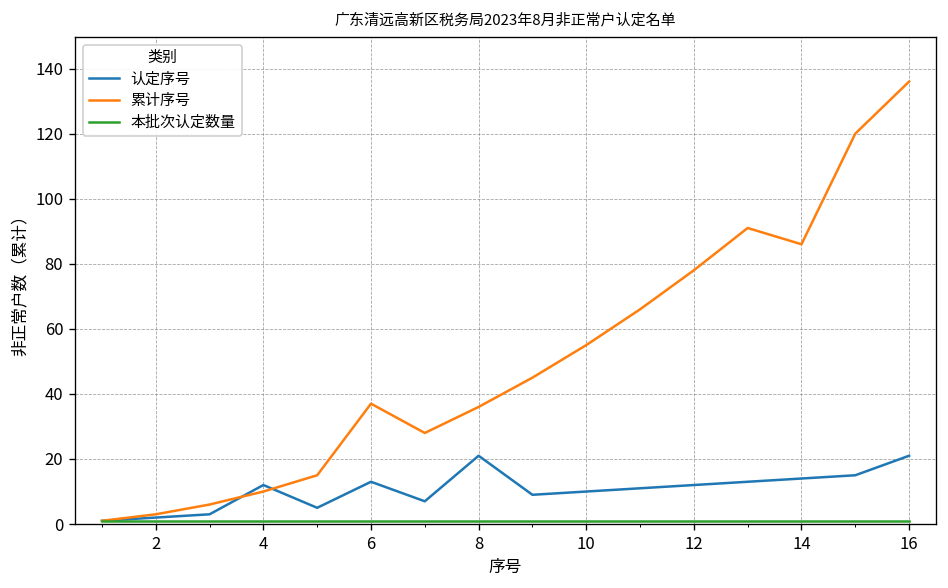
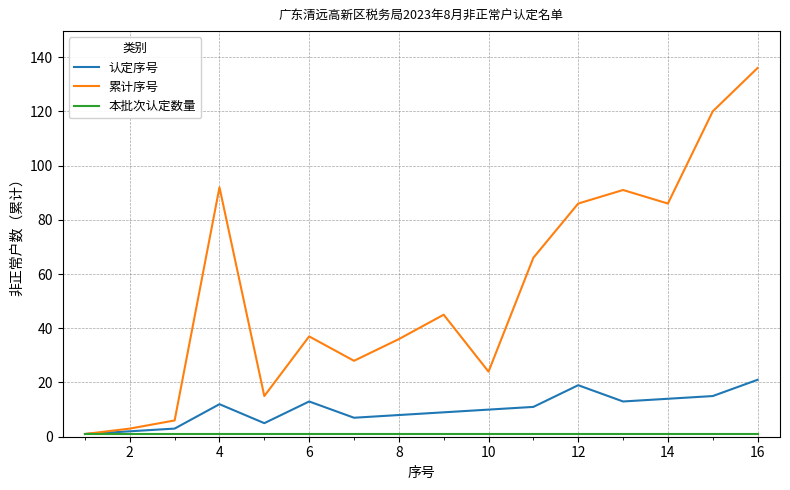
累计序号, 4: 10 -> 92
认定序号, 8: 21 -> 8
累计序号, 10: 55 -> 24
认定序号, 12: 12 -> 19
累计序号, 12: 78 -> 86
